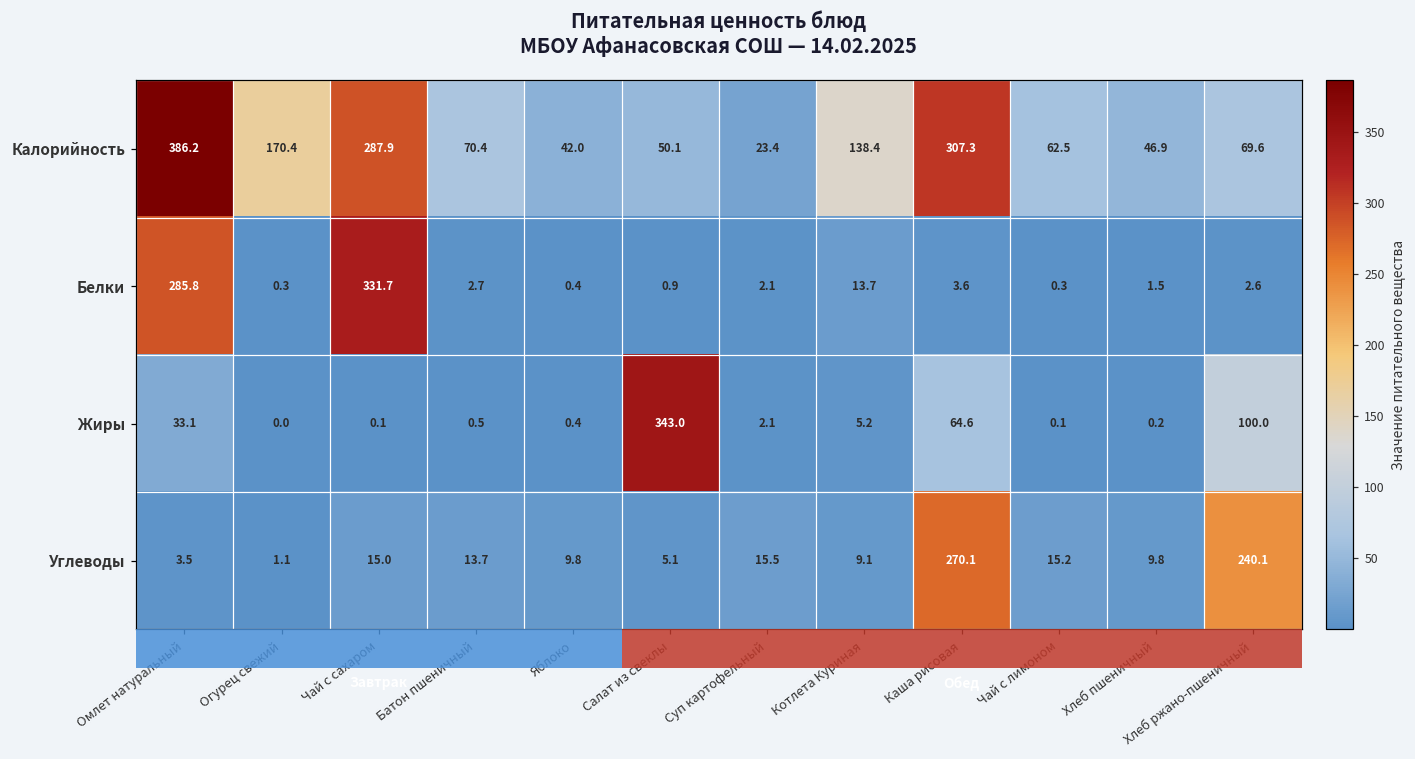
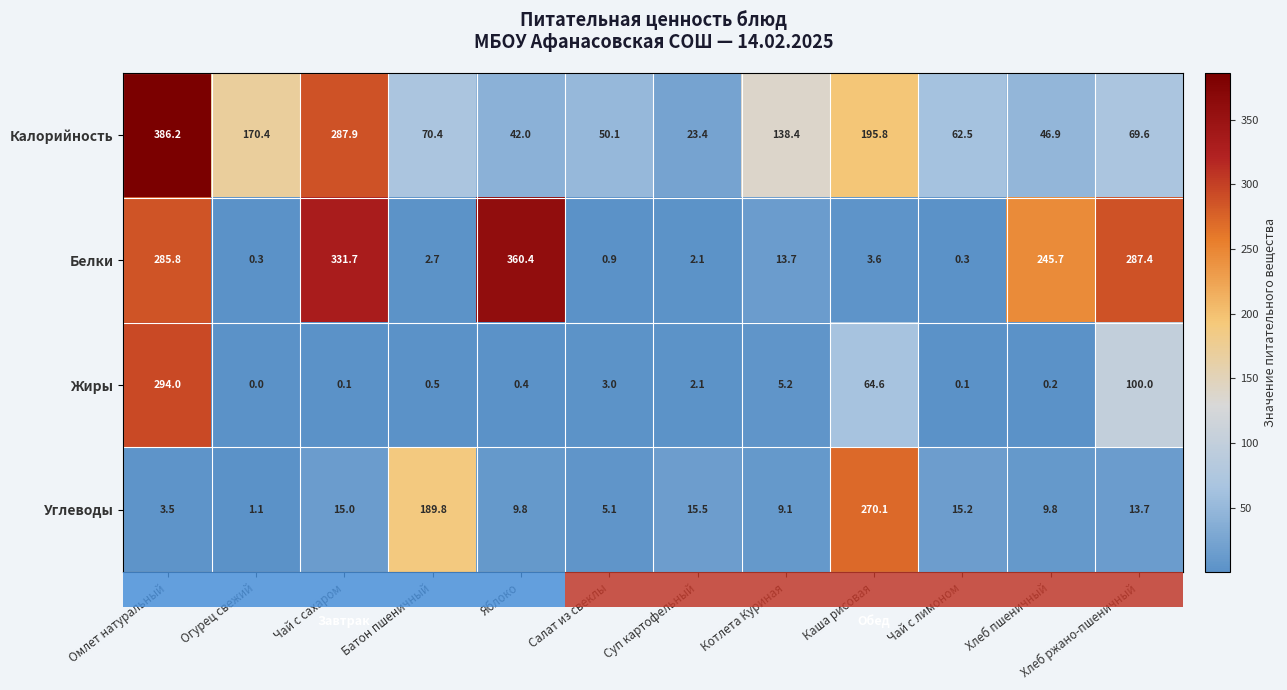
Калорийность, Каша рисовая: 307.3 -> 195.8
Белки, Яблоко: 0.4 -> 360.4
Белки, Хлеб пшеничный: 1.5 -> 245.7
Белки, Хлеб ржано-пшеничный: 2.6 -> 287.4
Жиры, Омлет натуральный: 33.1 -> 294.0
Жиры, Салат из свеклы: 343.0 -> 3.0
Углеводы, Батон пшеничный: 13.7 -> 189.8
Углеводы, Хлеб ржано-пшеничный: 240.1 -> 13.7
